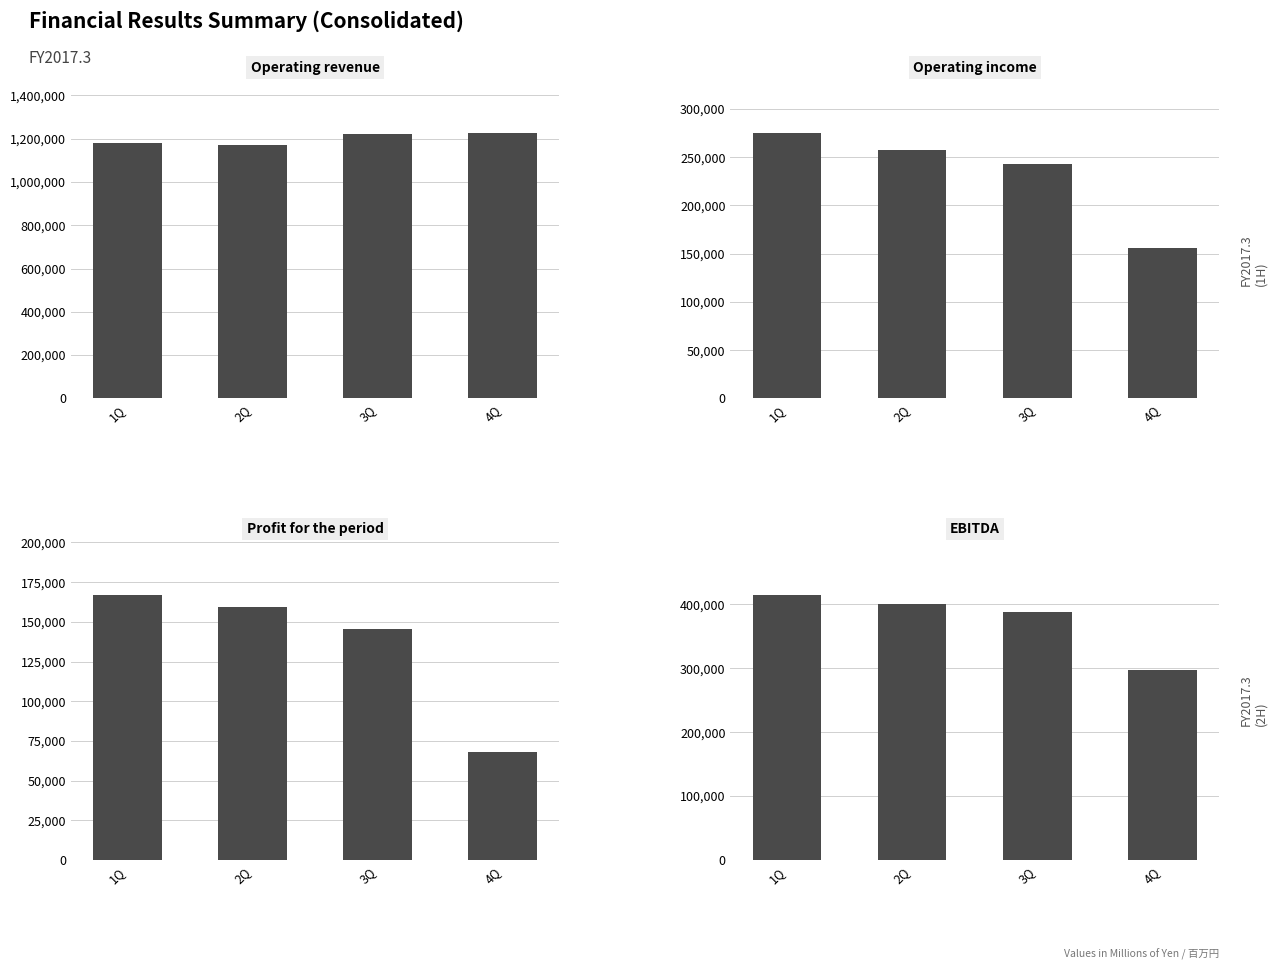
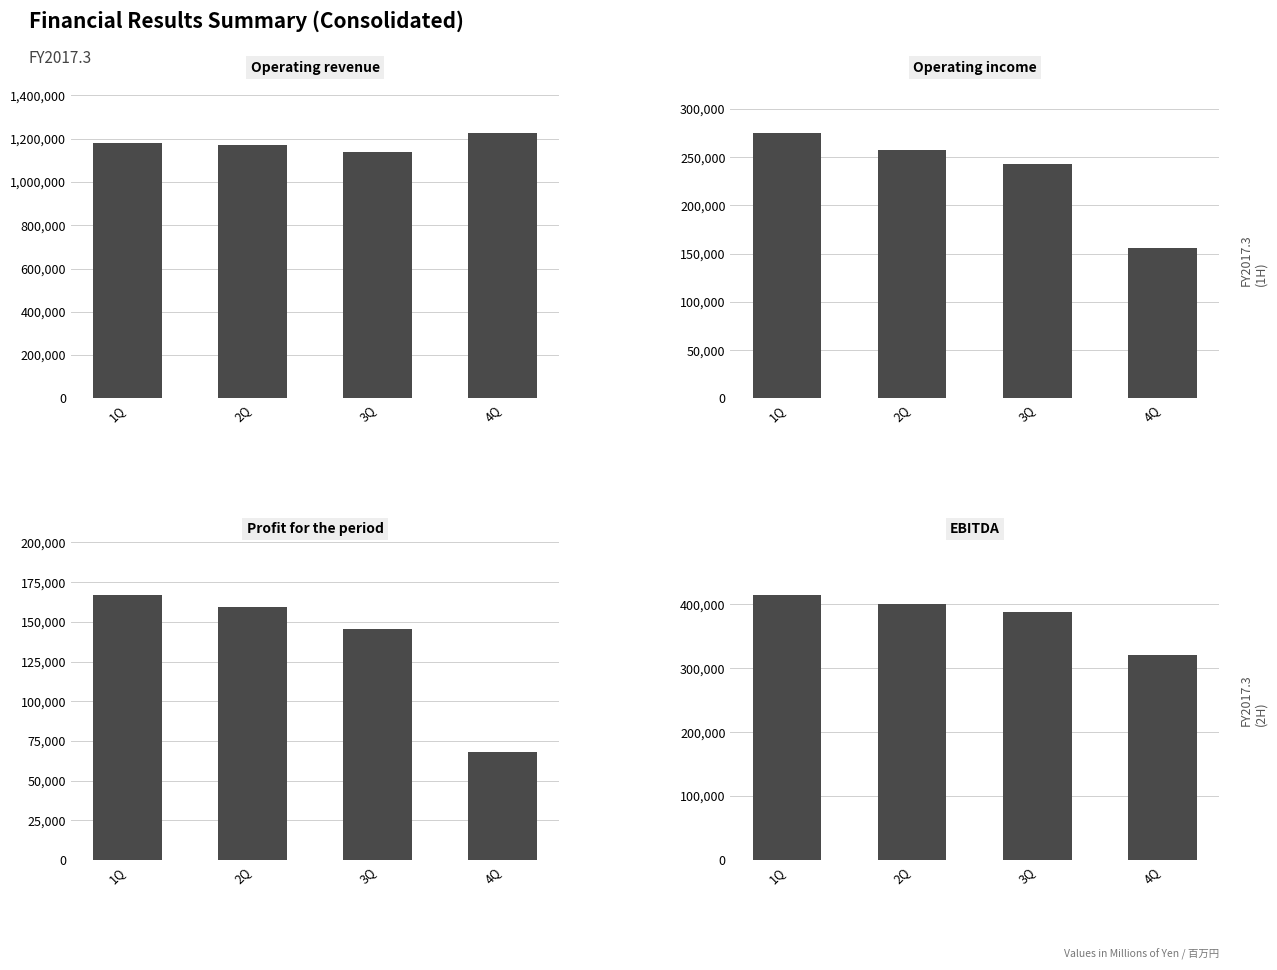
Operating revenue, 3Q: 1,220,000 -> 1,140,000
EBITDA, 4Q: 300,000 -> 320,000
